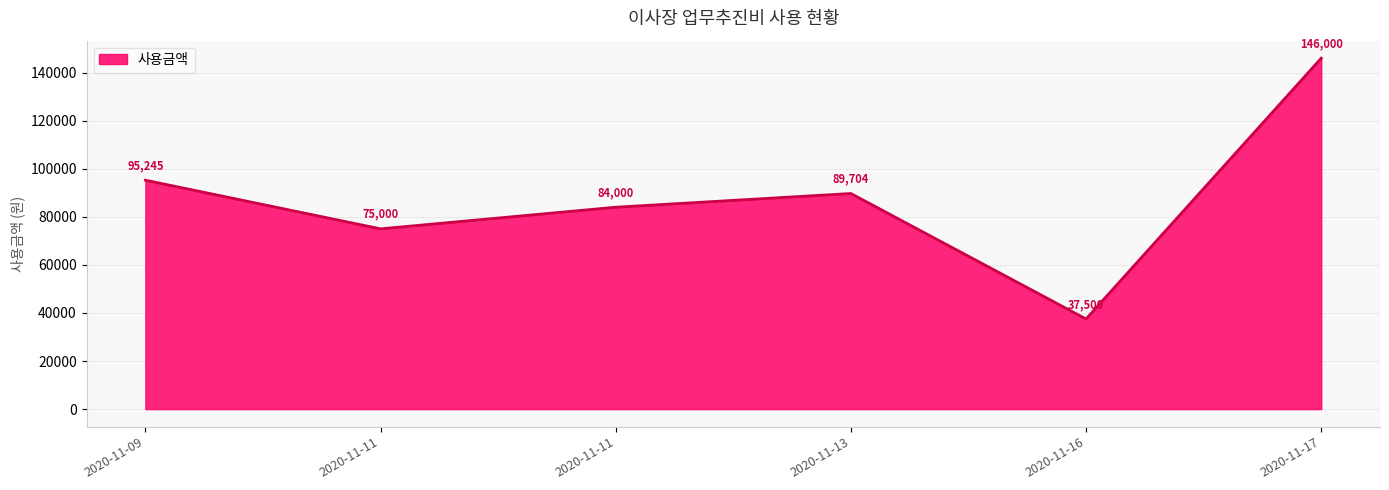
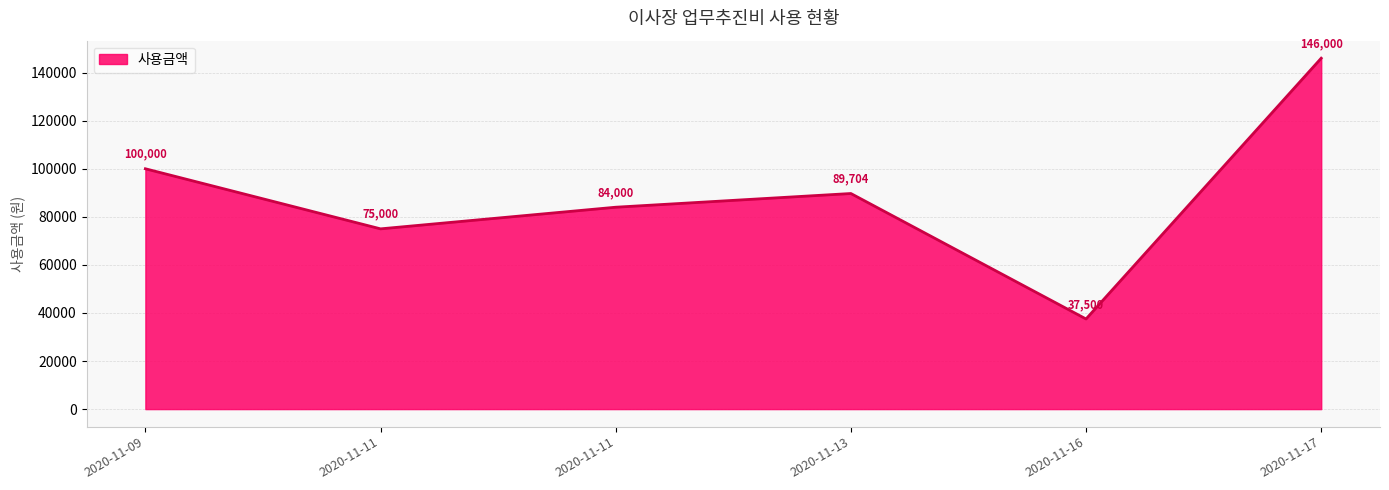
2020-11-09: 95,245 -> 100,000
